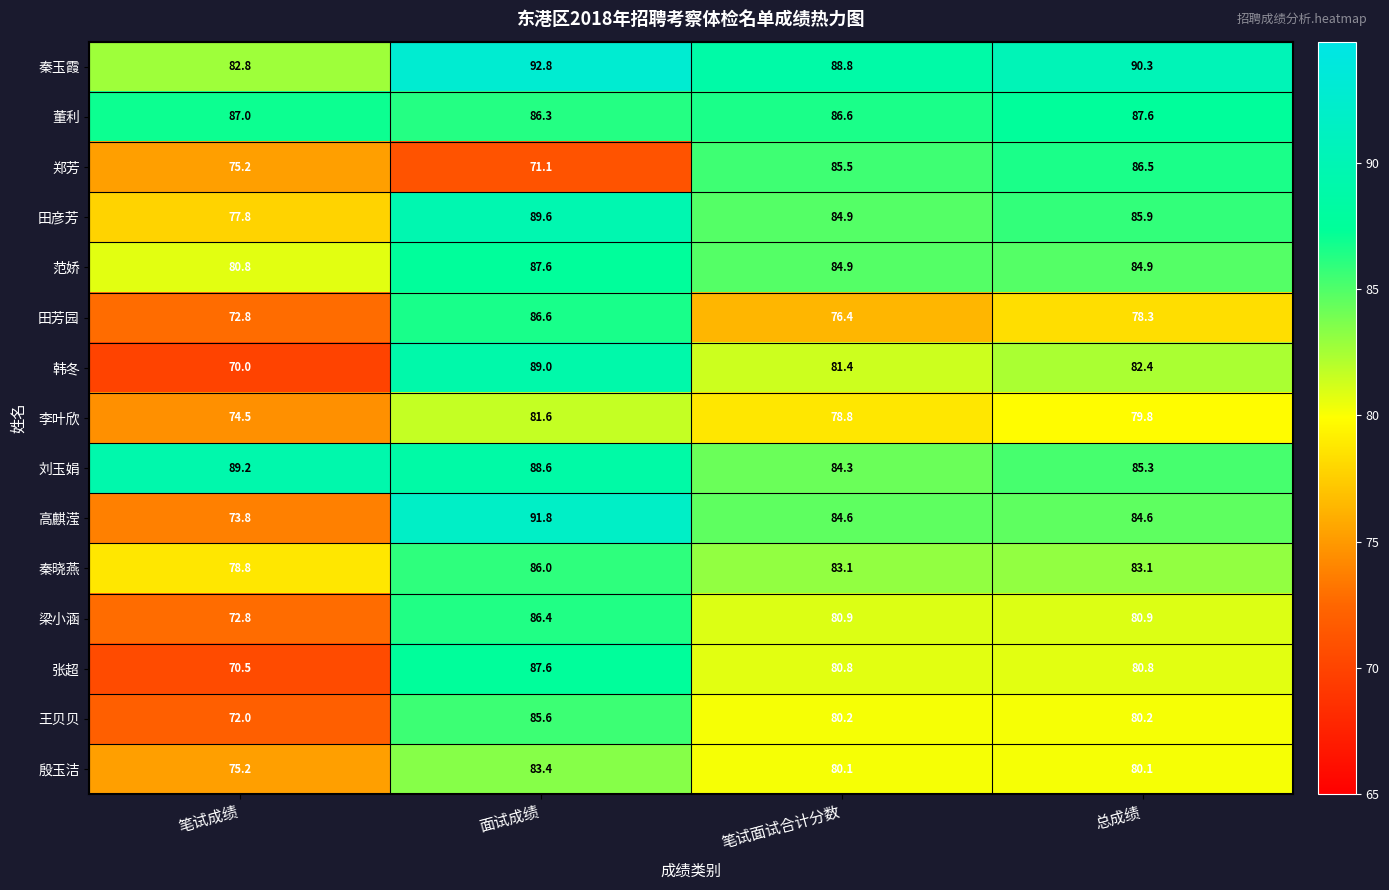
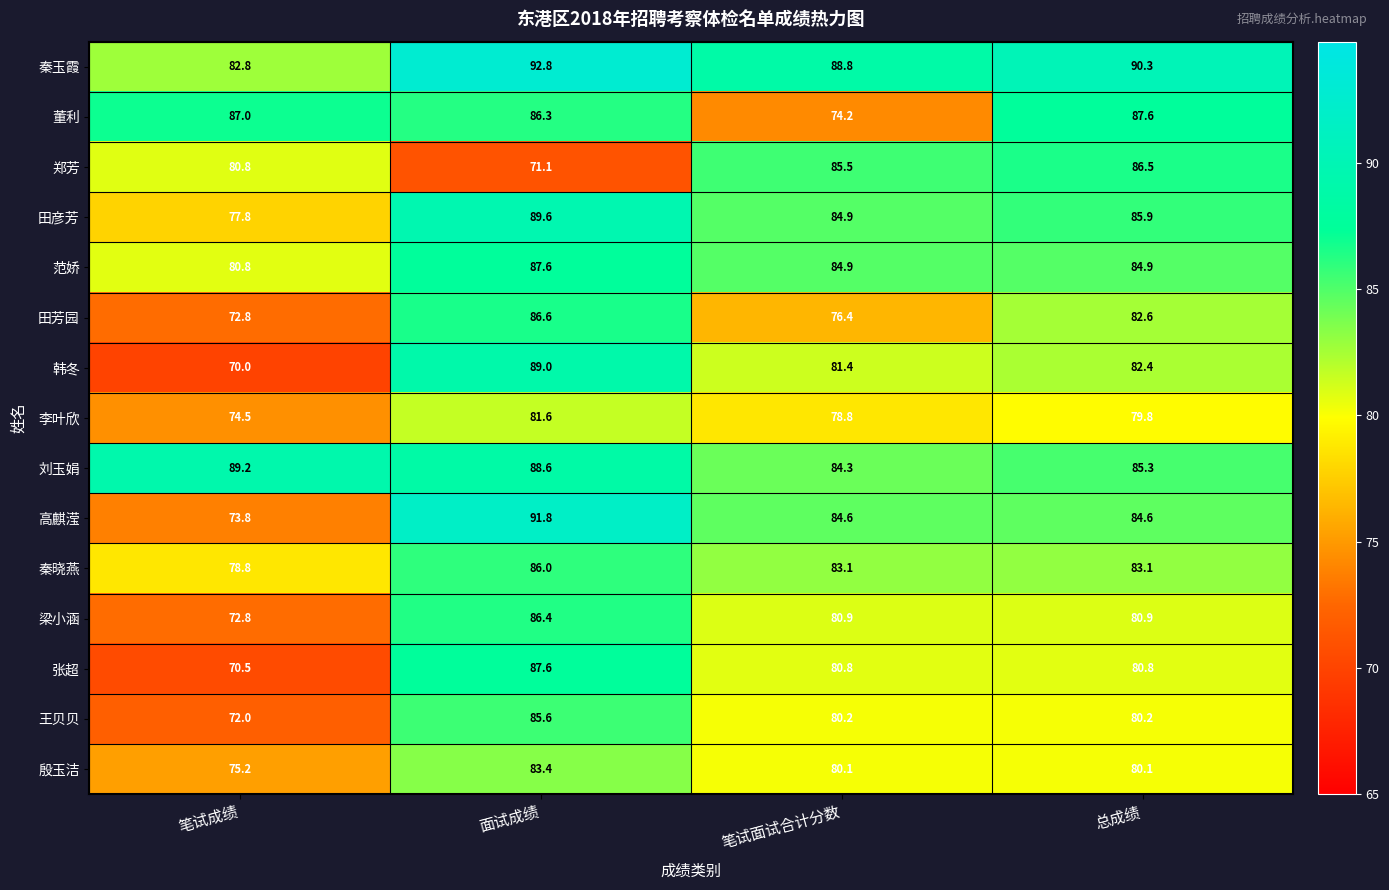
董利, 笔试面试合计分数: 86.6 -> 74.2
郑芳, 笔试成绩: 75.2 -> 80.8
田芳园, 总成绩: 78.3 -> 82.6
